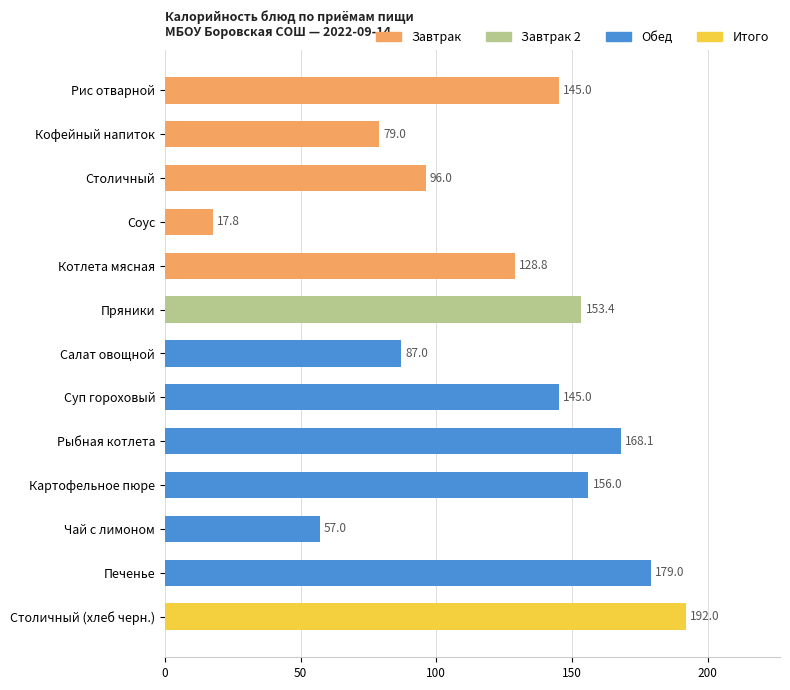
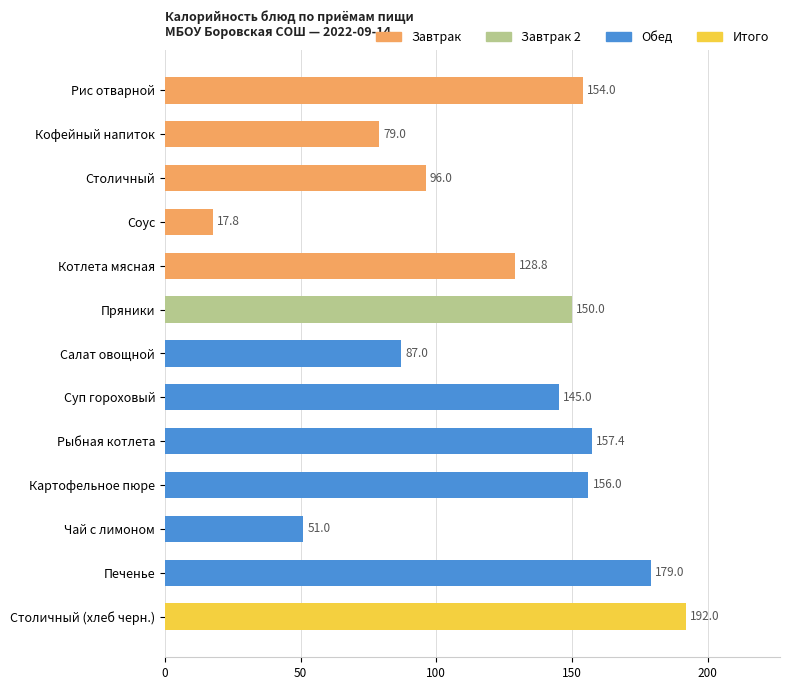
Рис отварной: 145.0 -> 154.0
Пряники: 153.4 -> 150.0
Рыбная котлета: 168.1 -> 157.4
Чай с лимоном: 57.0 -> 51.0
